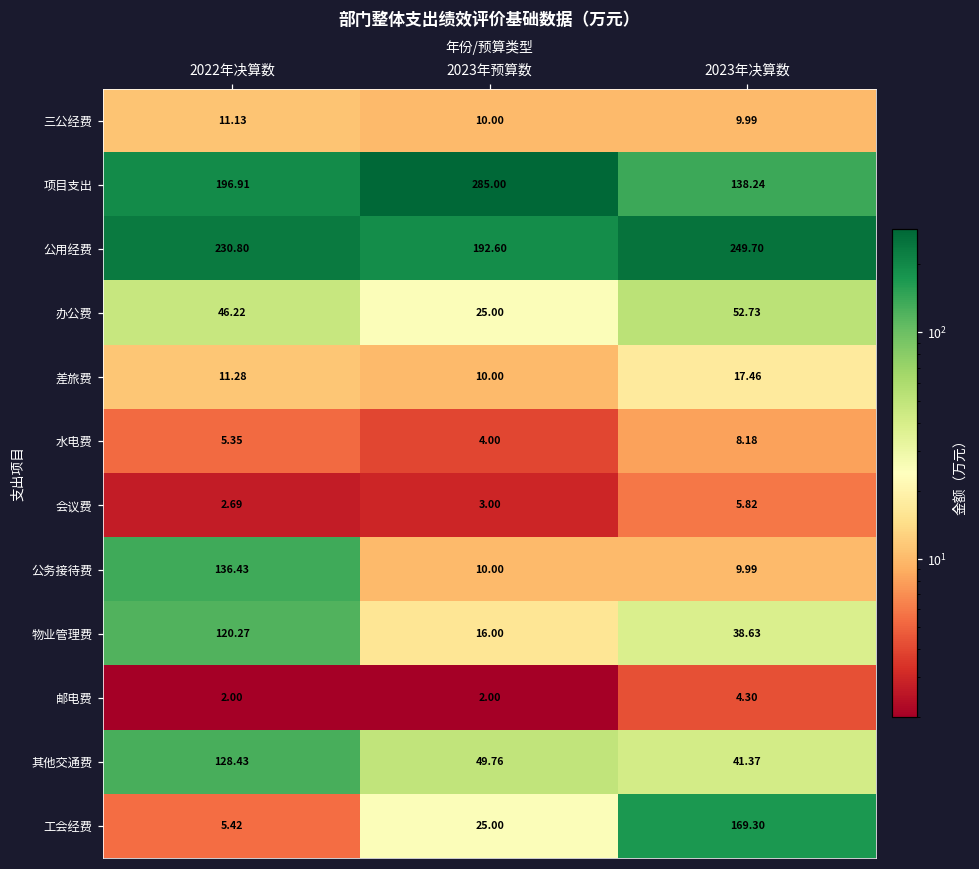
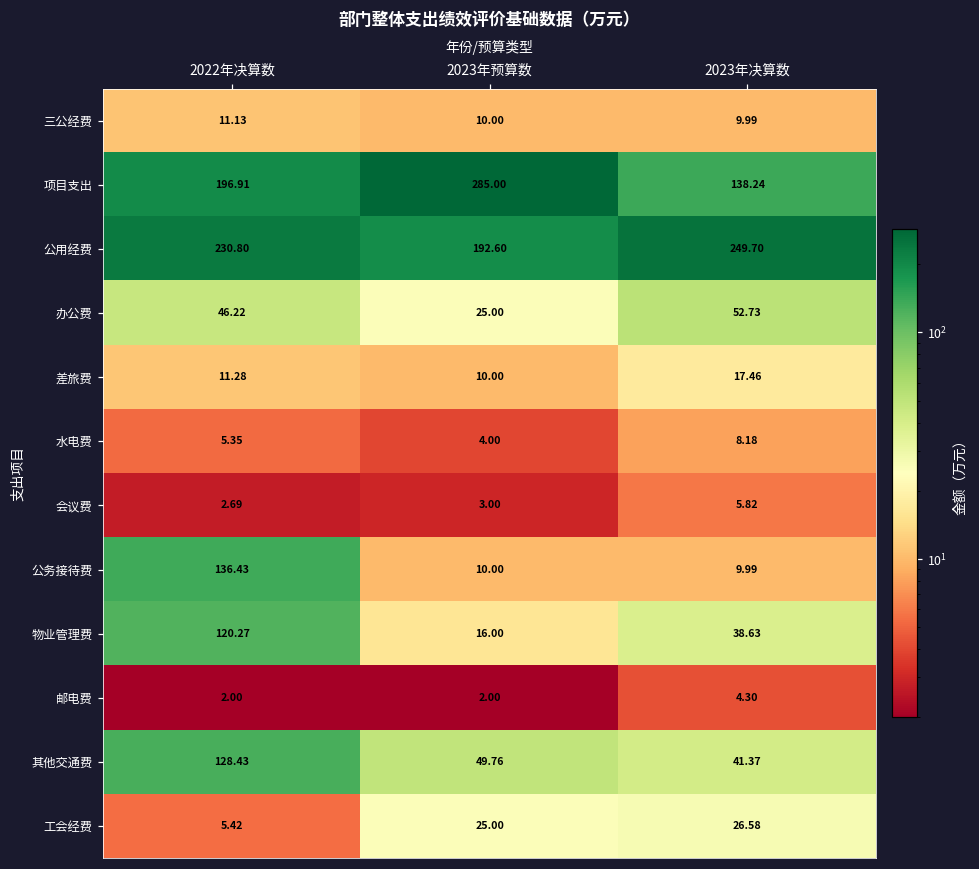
工会经费, 2023年决算数: 169.30 -> 26.58
